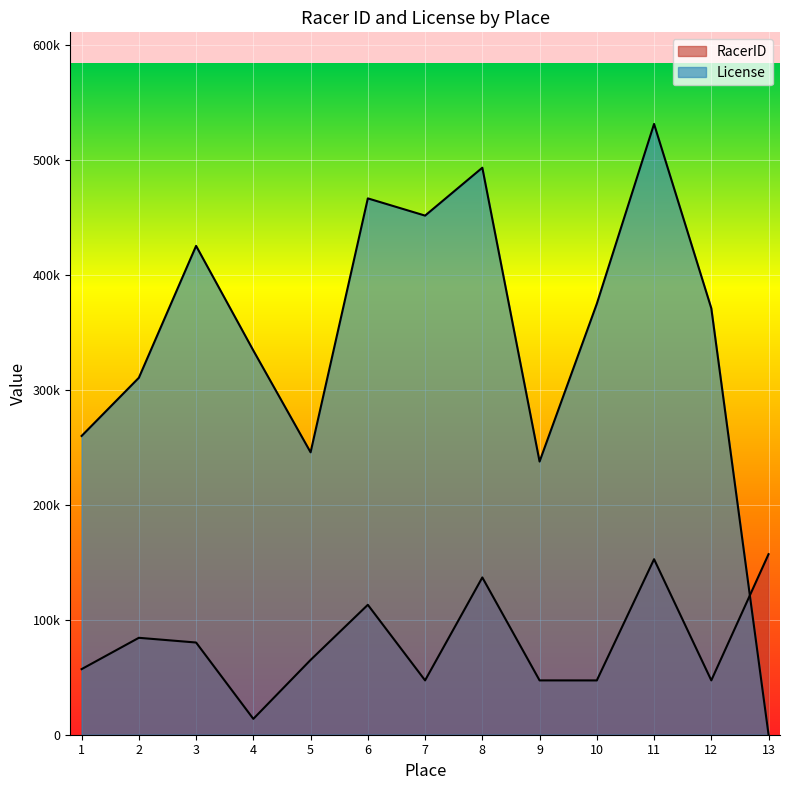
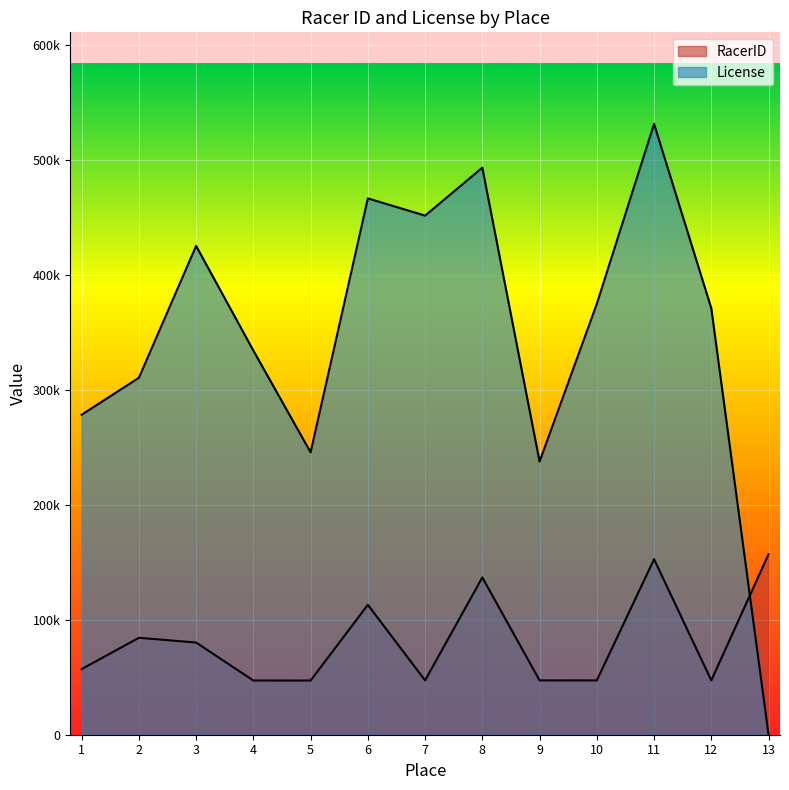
License, 1: 260000 -> 278000
RacerID, 4: 14000 -> 47000
RacerID, 5: 65000 -> 47000
